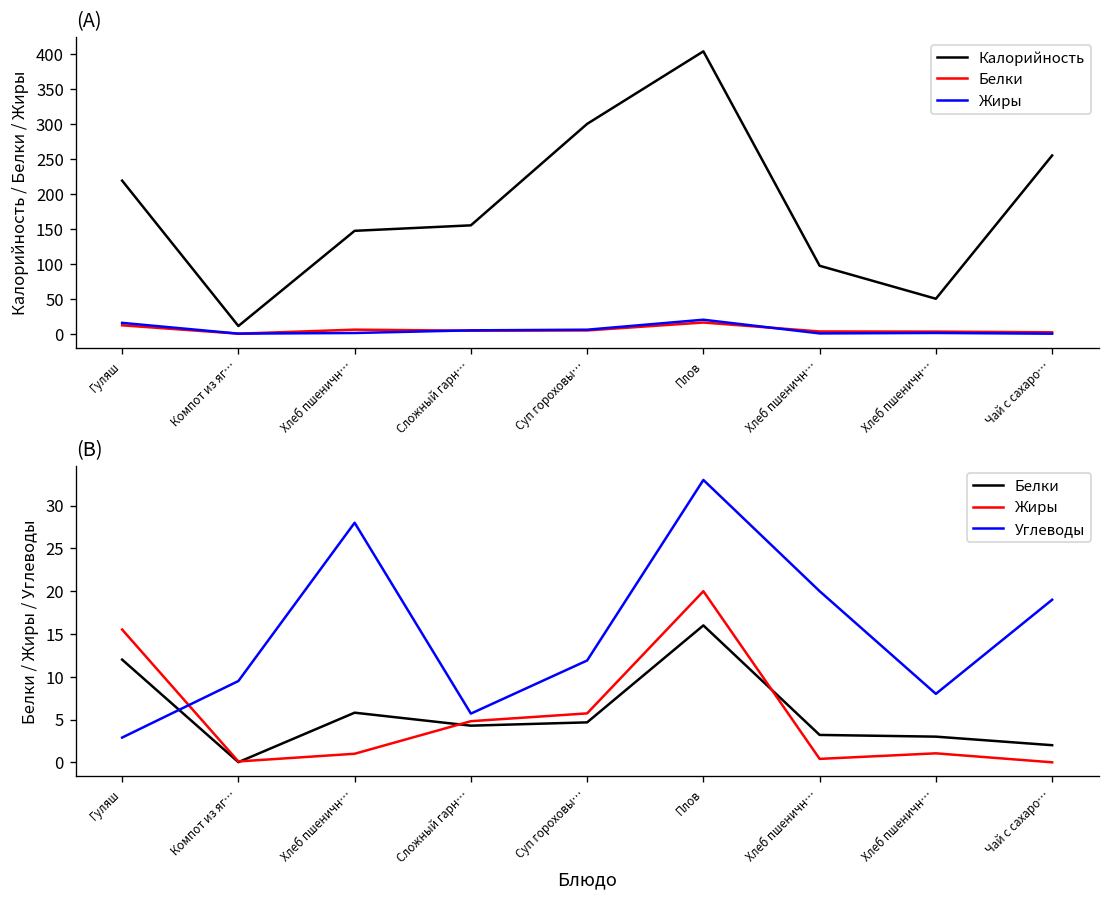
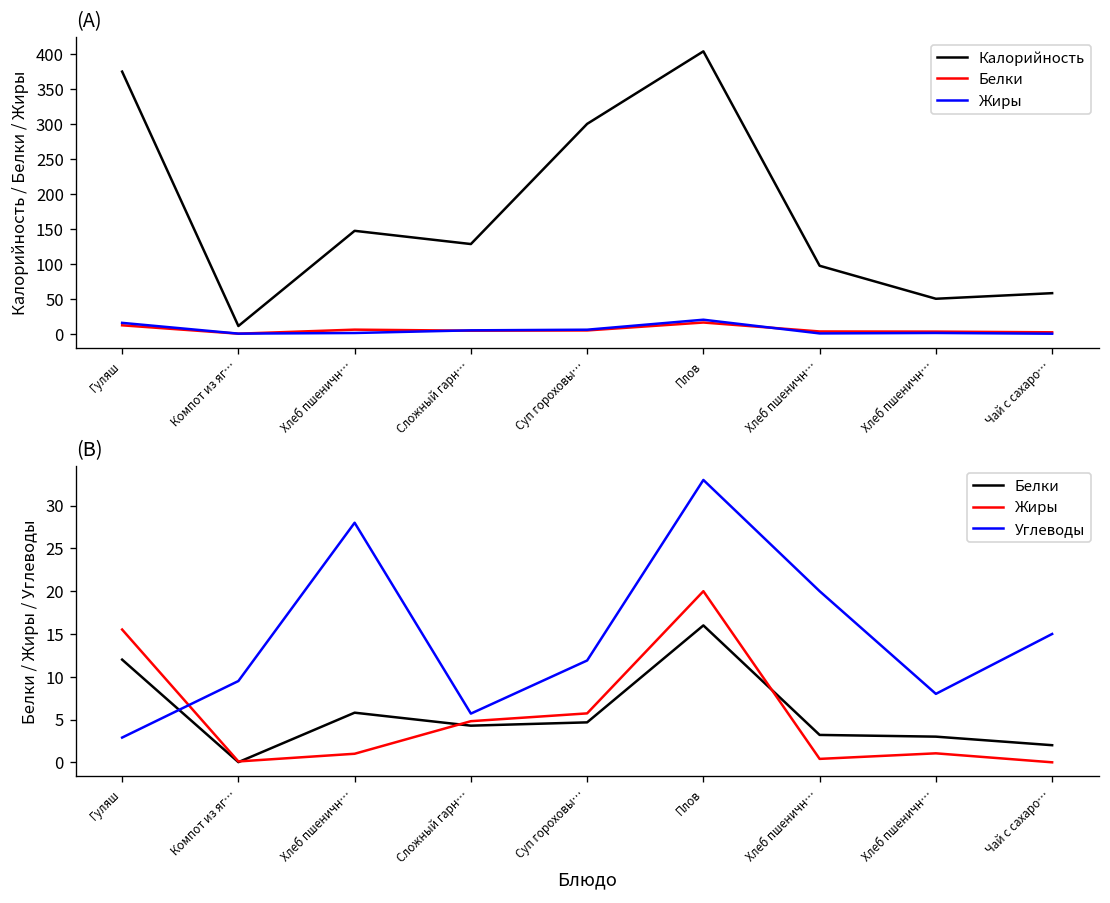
(A), Калорийность, Гуляш: 220 -> 380
(A), Калорийность, Сложный гарн…: 160 -> 130
(A), Калорийность, Чай с сахаро…: 260 -> 60
(B), Углеводы, Чай с сахаро…: 19 -> 15
